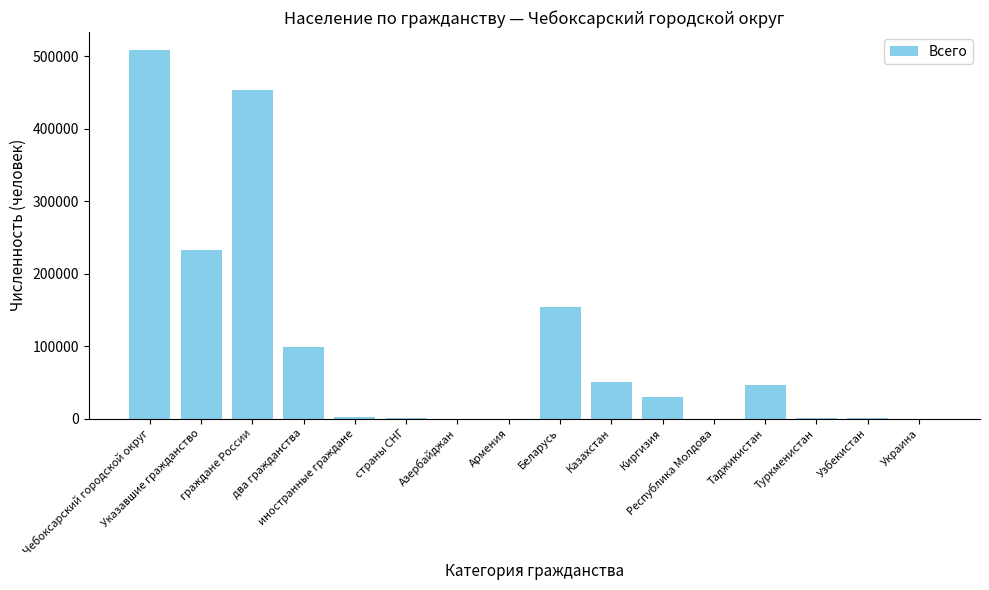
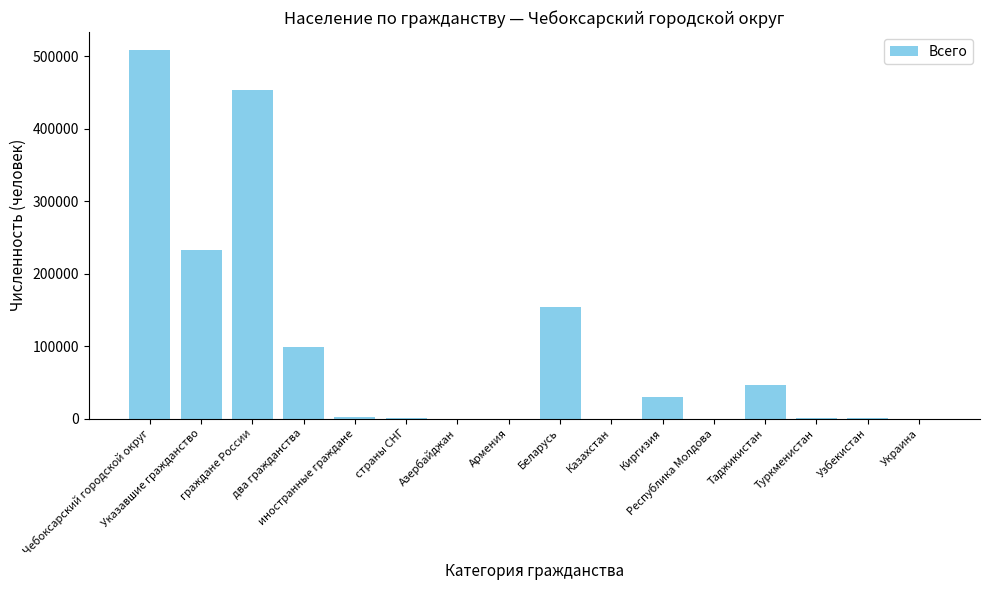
Казахстан: 50000 -> 0
